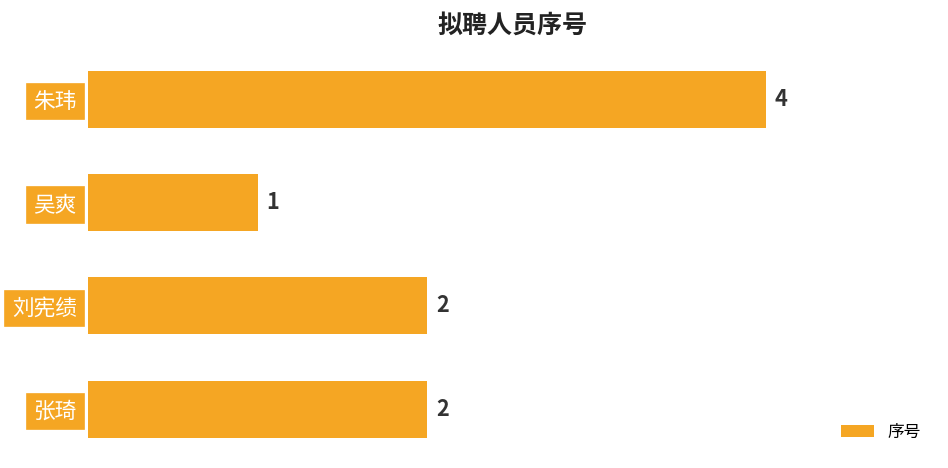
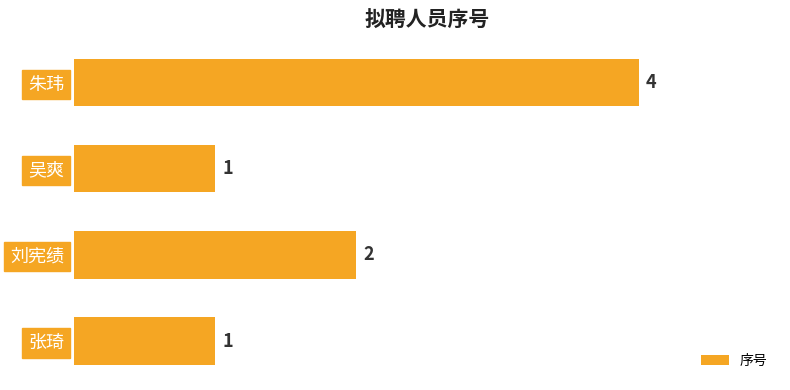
张琦: 2 -> 1
